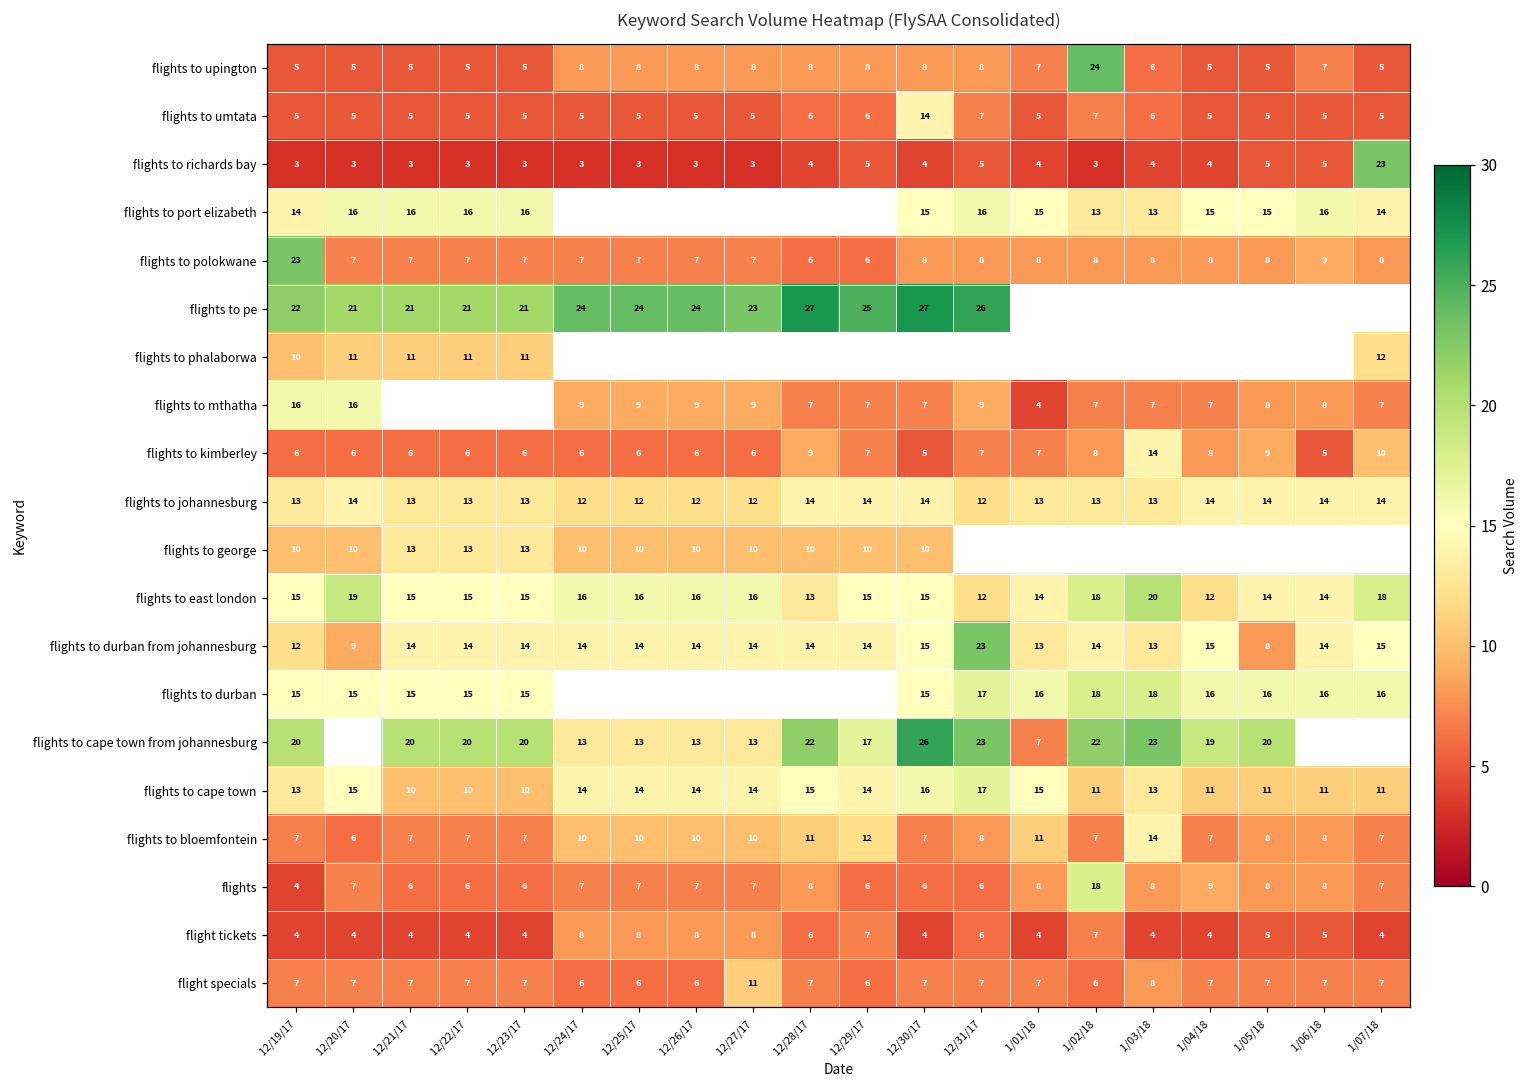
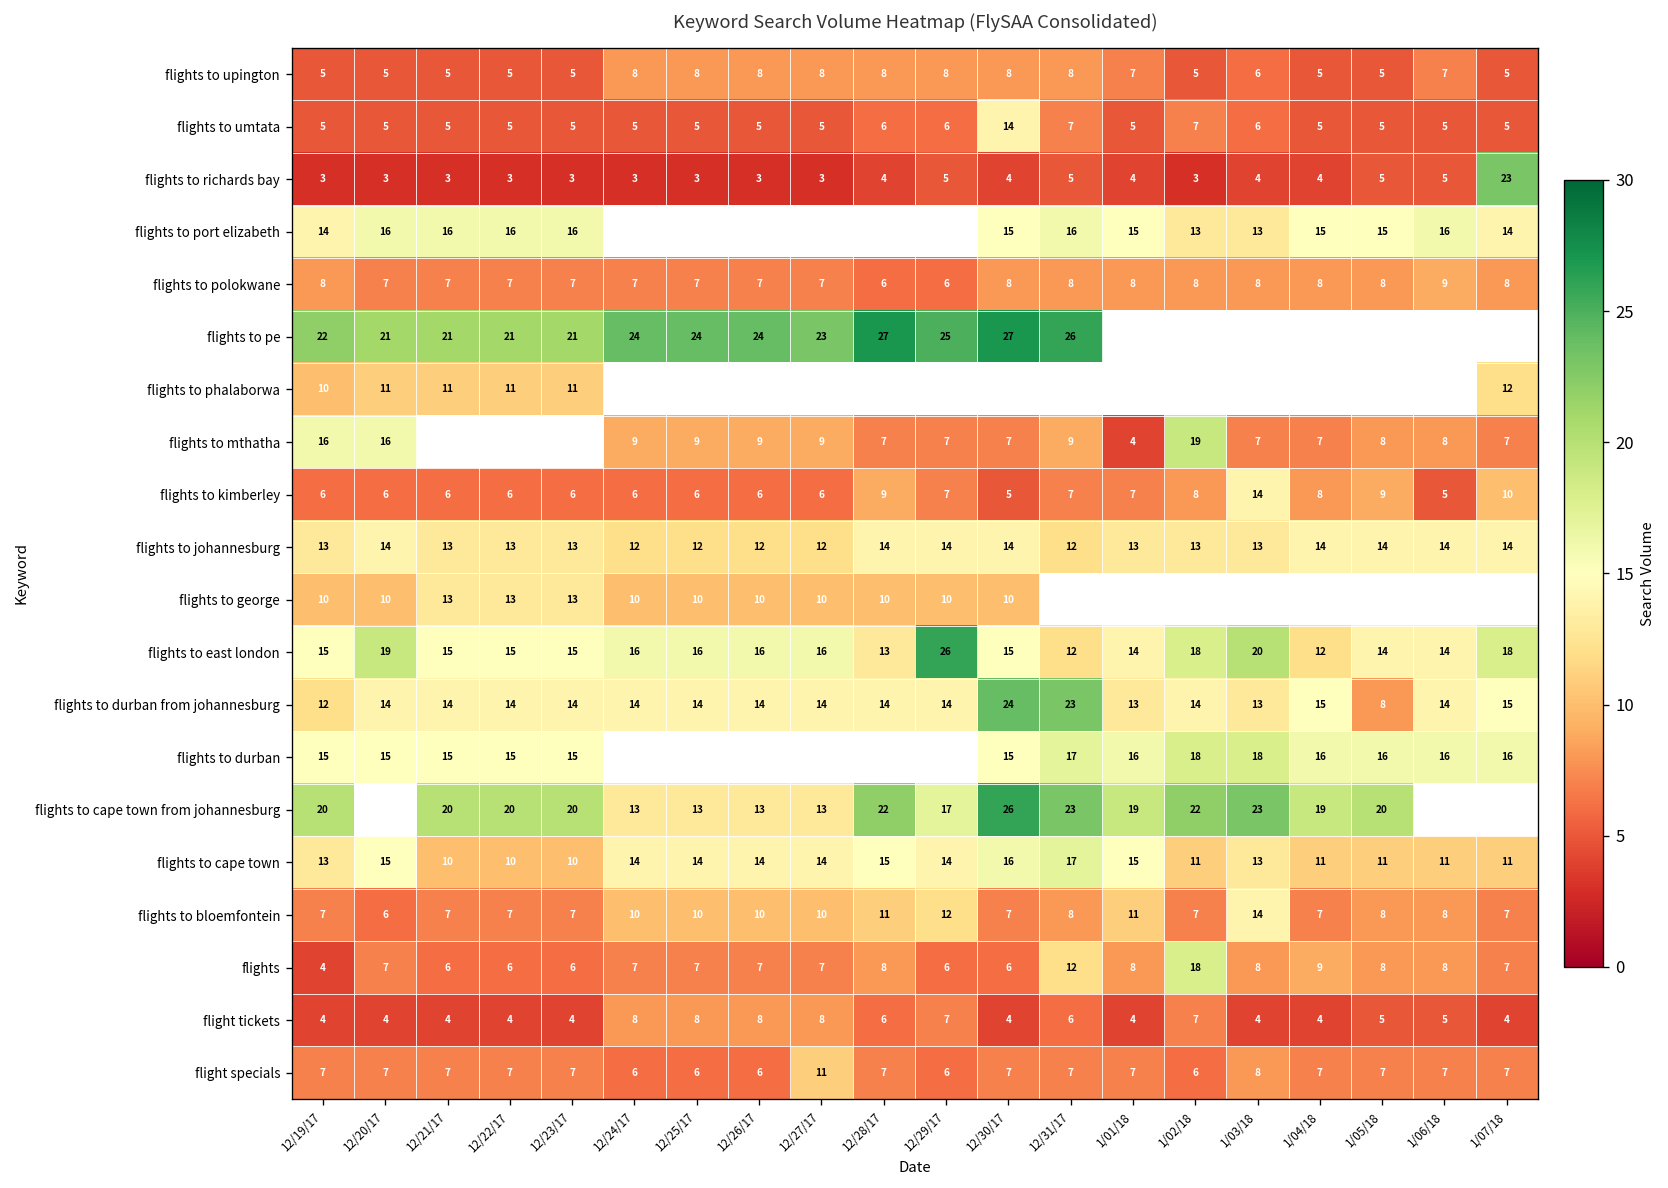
flights to upington, 1/02/18: 24 -> 5
flights to polokwane, 12/19/17: 23 -> 8
flights to mthatha, 1/02/18: 7 -> 19
flights to east london, 12/29/17: 15 -> 26
flights to durban from johannesburg, 12/20/17: 9 -> 14
flights to durban from johannesburg, 12/30/17: 15 -> 24
flights to cape town from johannesburg, 1/01/18: 7 -> 19
flights, 12/31/17: 6 -> 12
